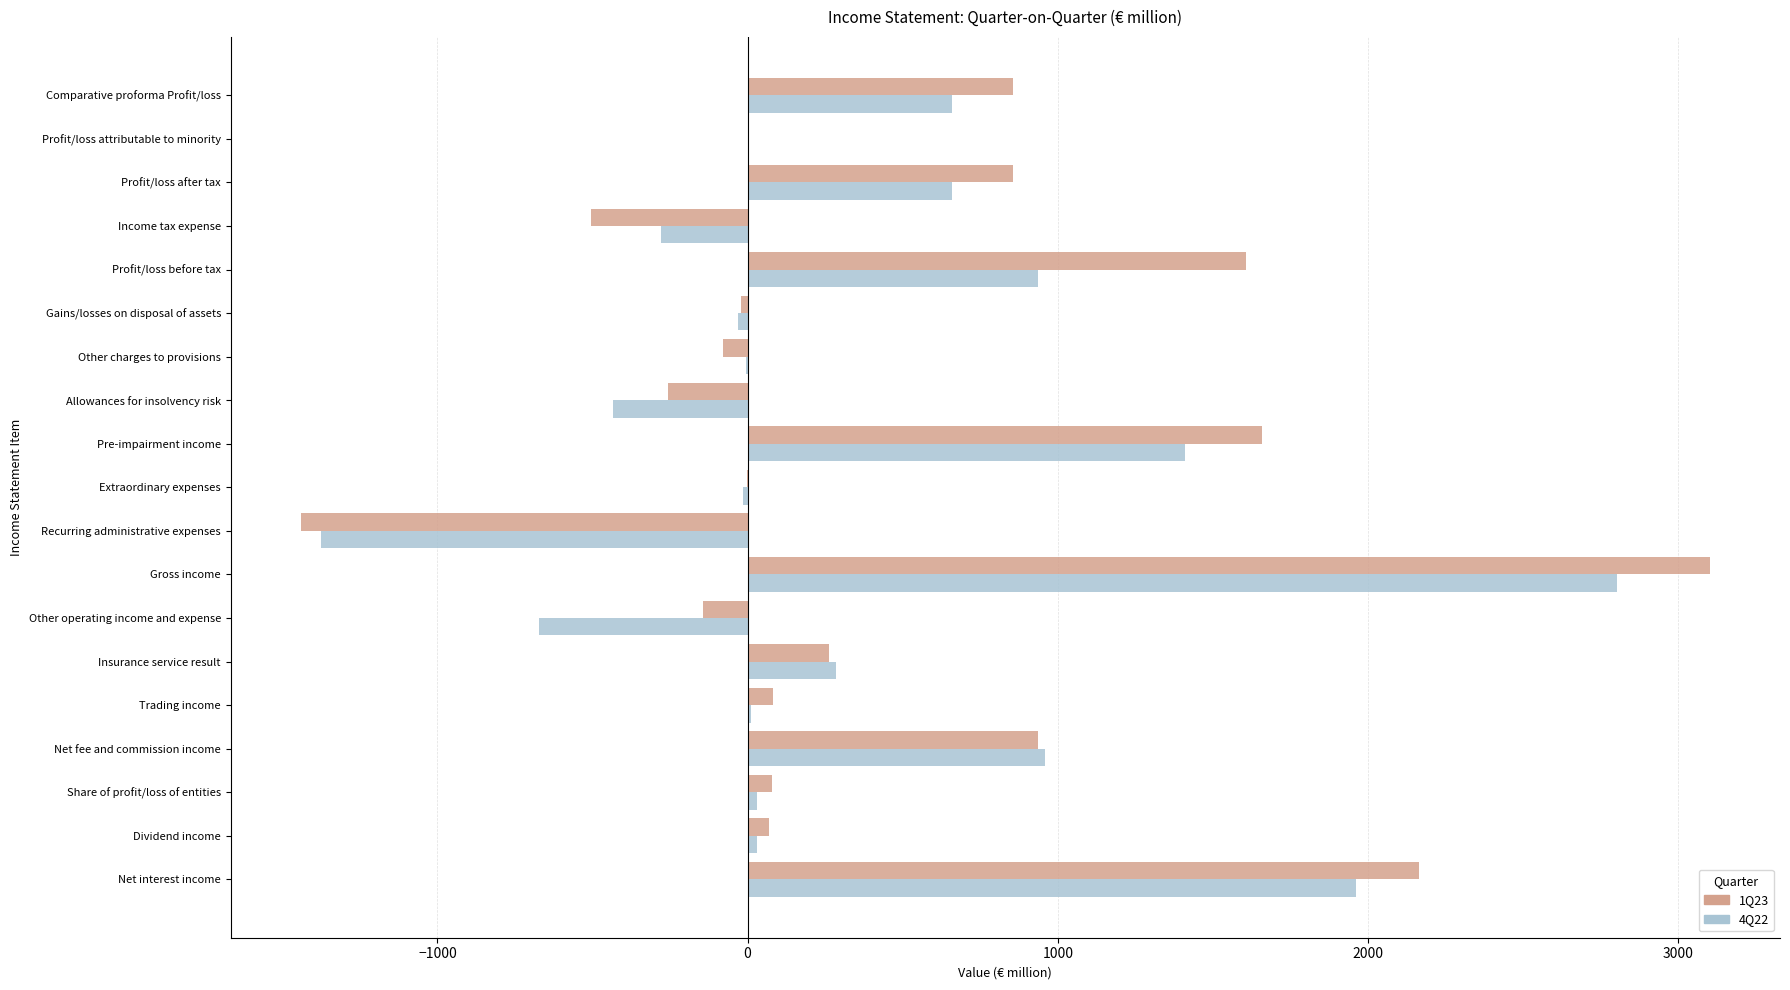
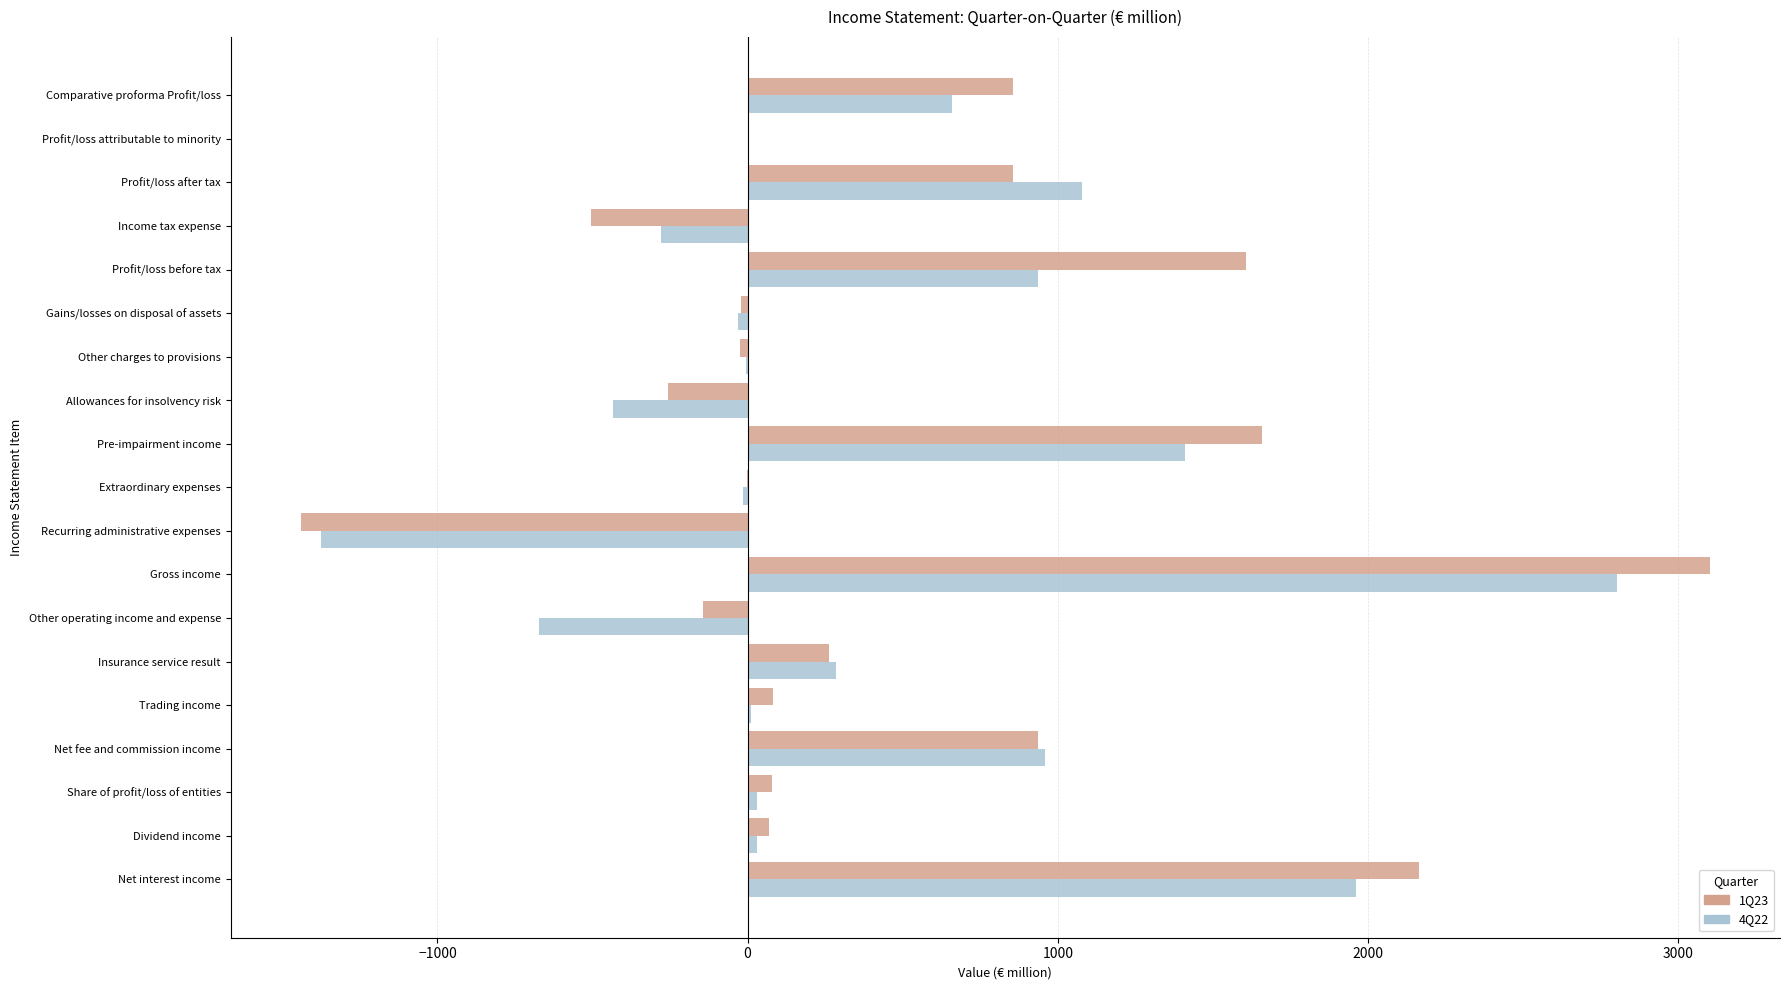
4Q22, Profit/loss after tax: 660 -> 1080
1Q23, Other charges to provisions: -80 -> -30
